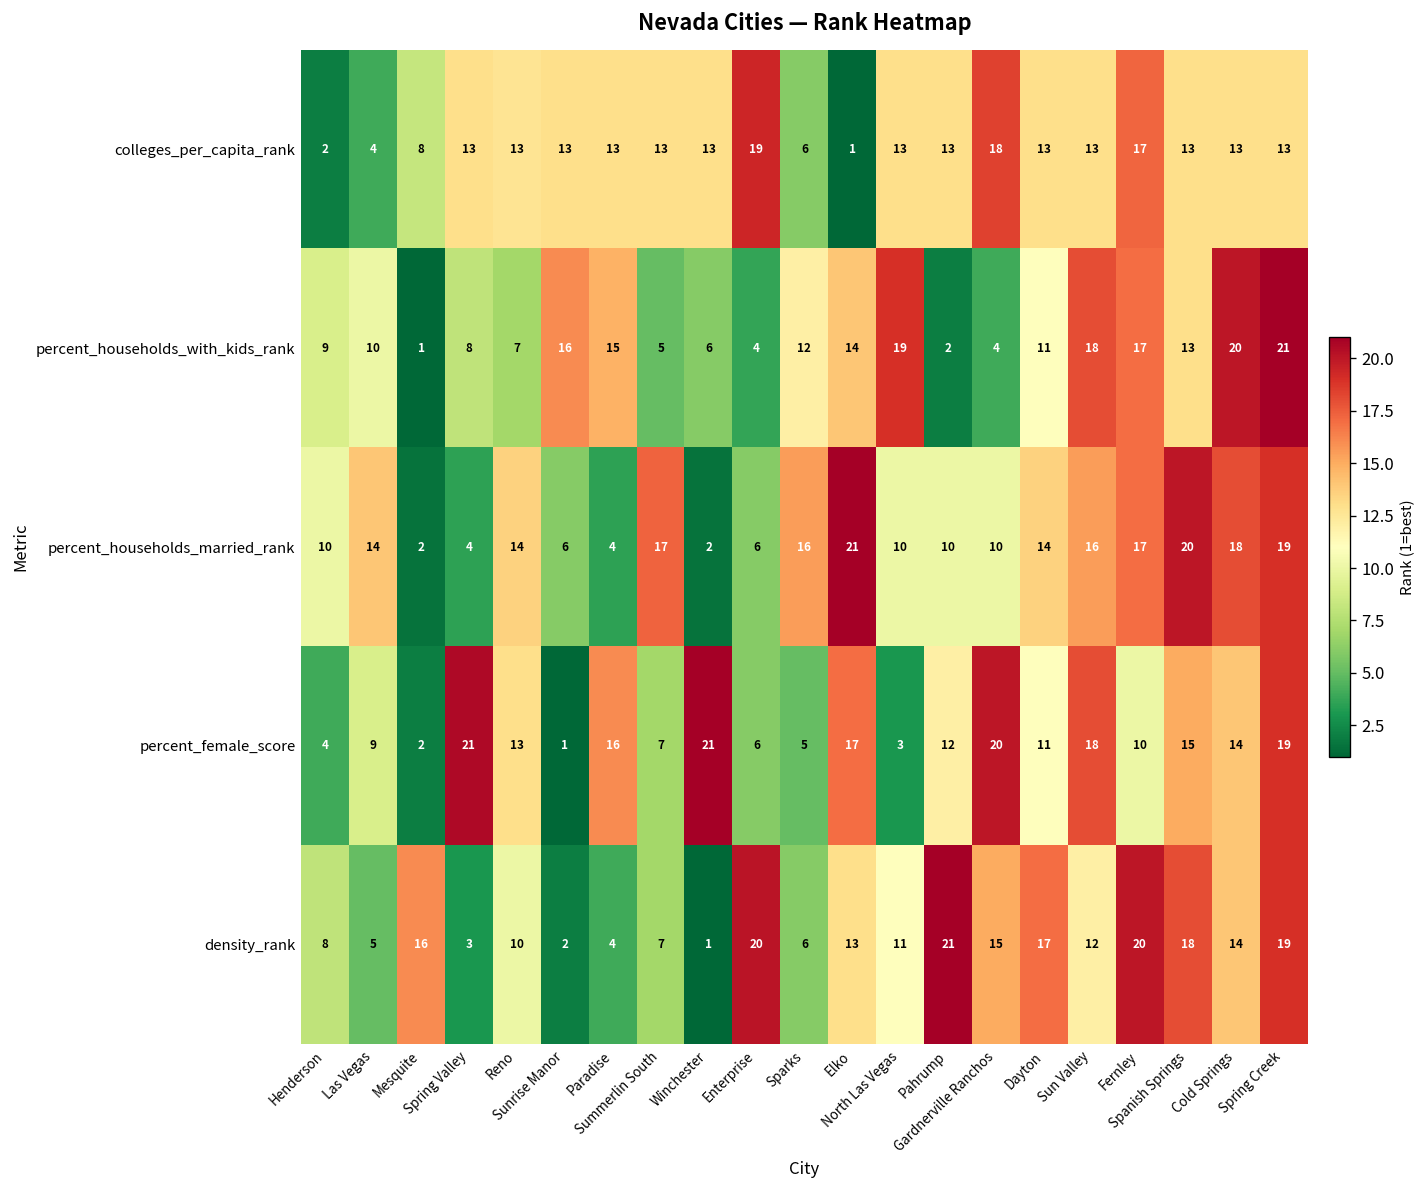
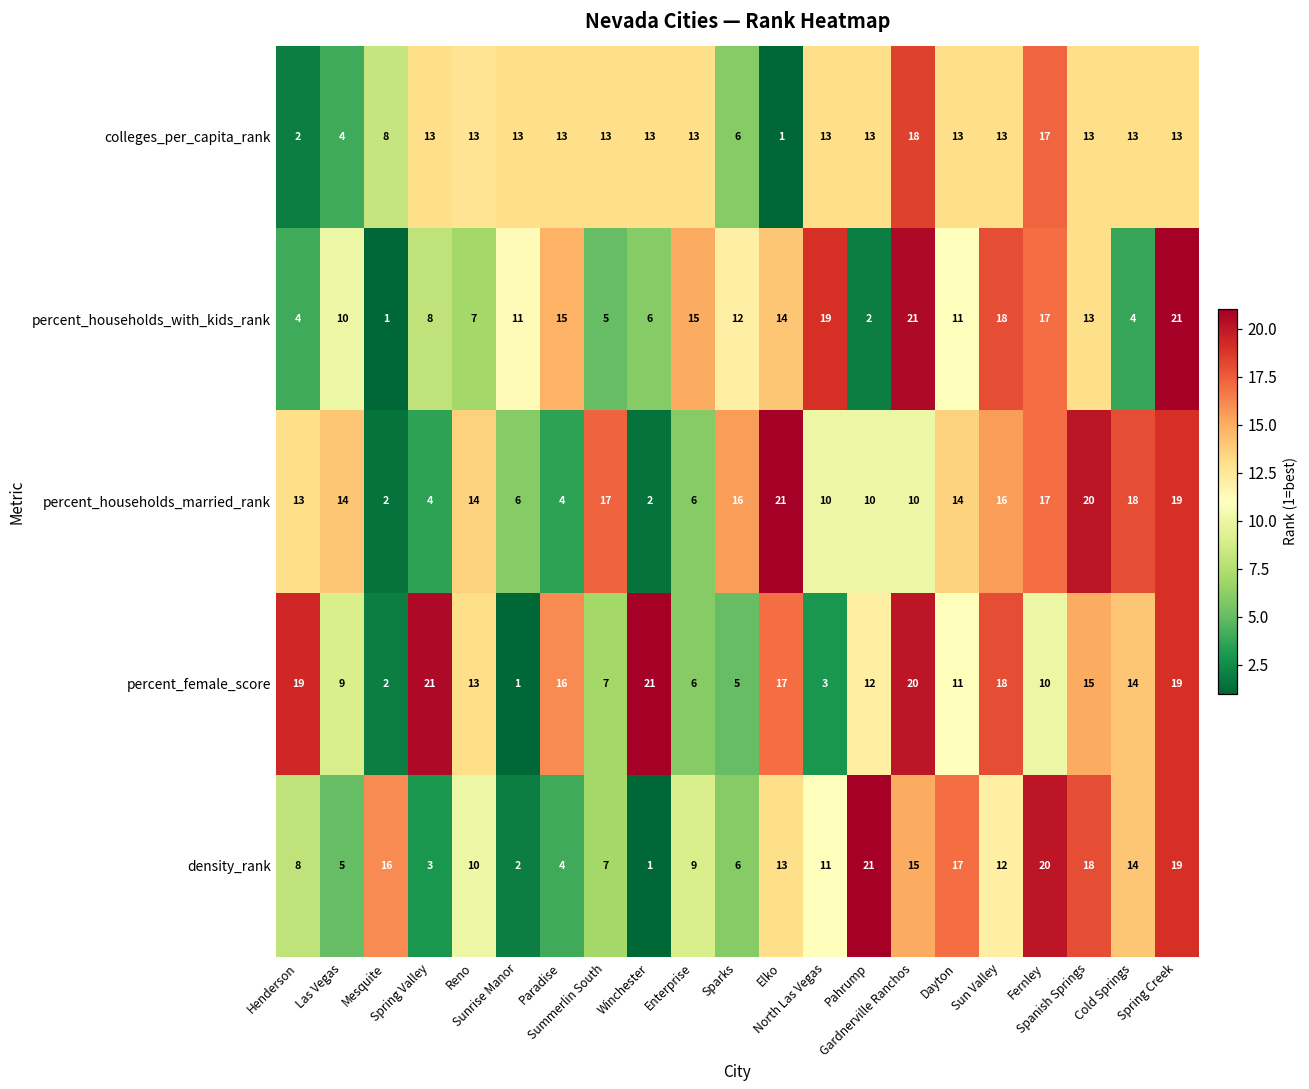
colleges_per_capita_rank, Enterprise: 19 -> 13
percent_households_with_kids_rank, Henderson: 9 -> 4
percent_households_with_kids_rank, Sunrise Manor: 16 -> 11
percent_households_with_kids_rank, Enterprise: 4 -> 15
percent_households_with_kids_rank, Gardnerville Ranchos: 4 -> 21
percent_households_with_kids_rank, Cold Springs: 20 -> 4
percent_households_married_rank, Henderson: 10 -> 13
percent_female_score, Henderson: 4 -> 19
density_rank, Enterprise: 20 -> 9
